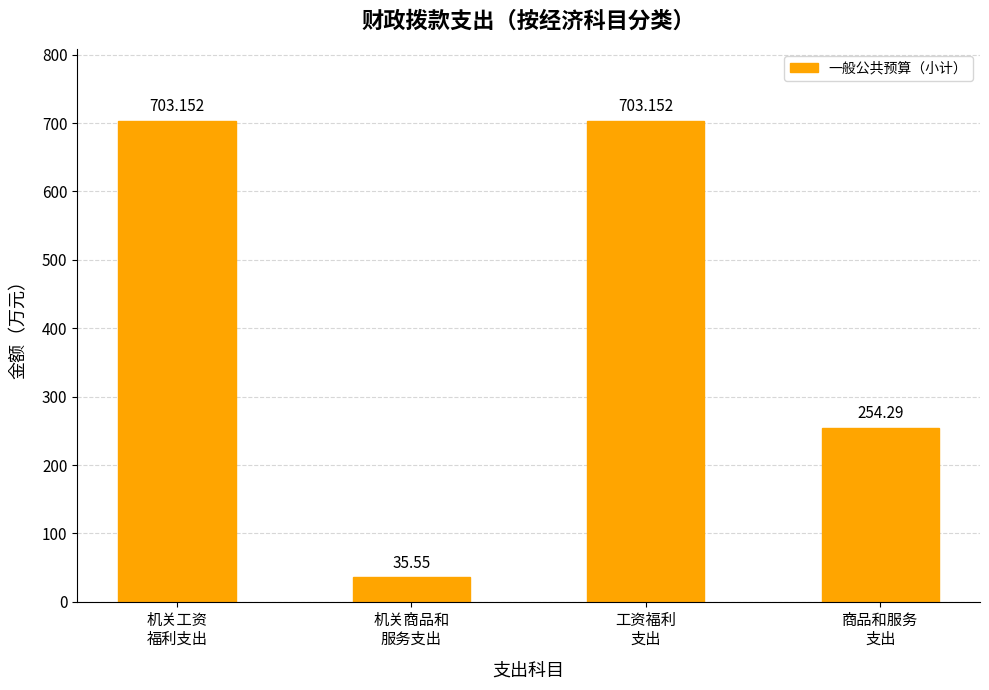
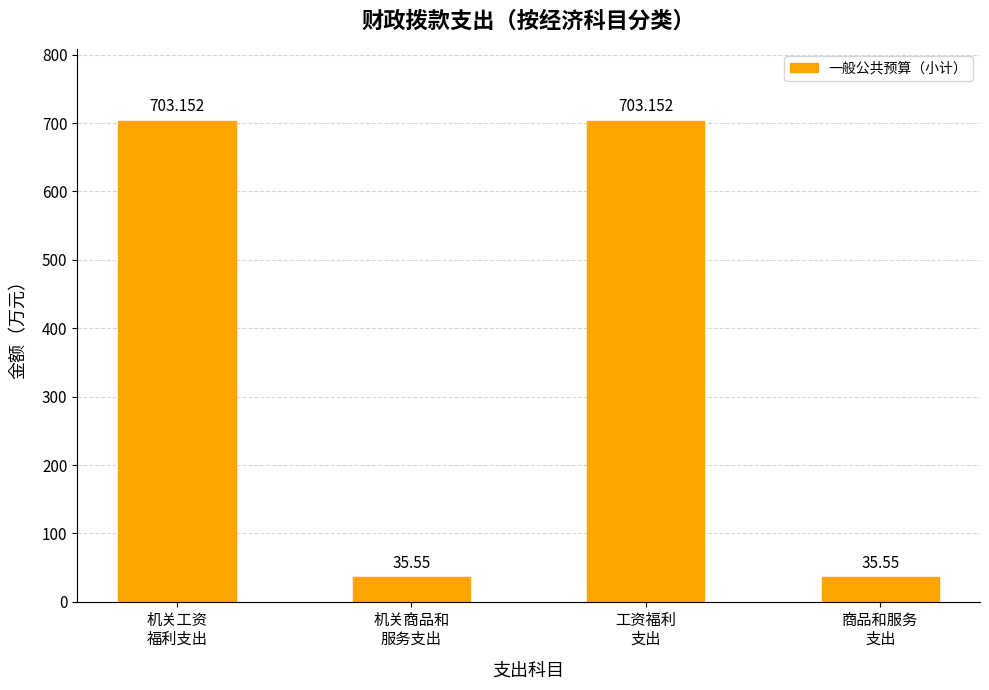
商品和服务 支出: 254.29 -> 35.55
